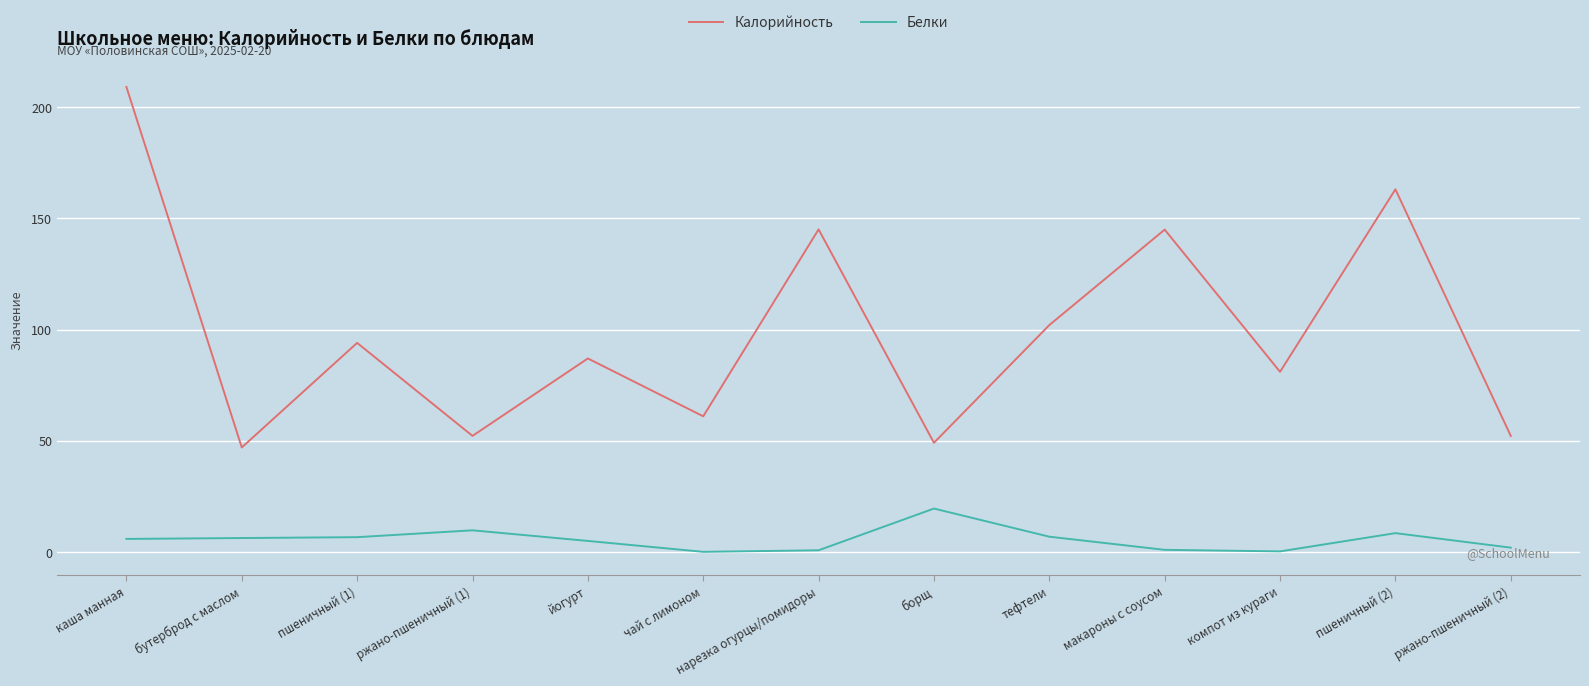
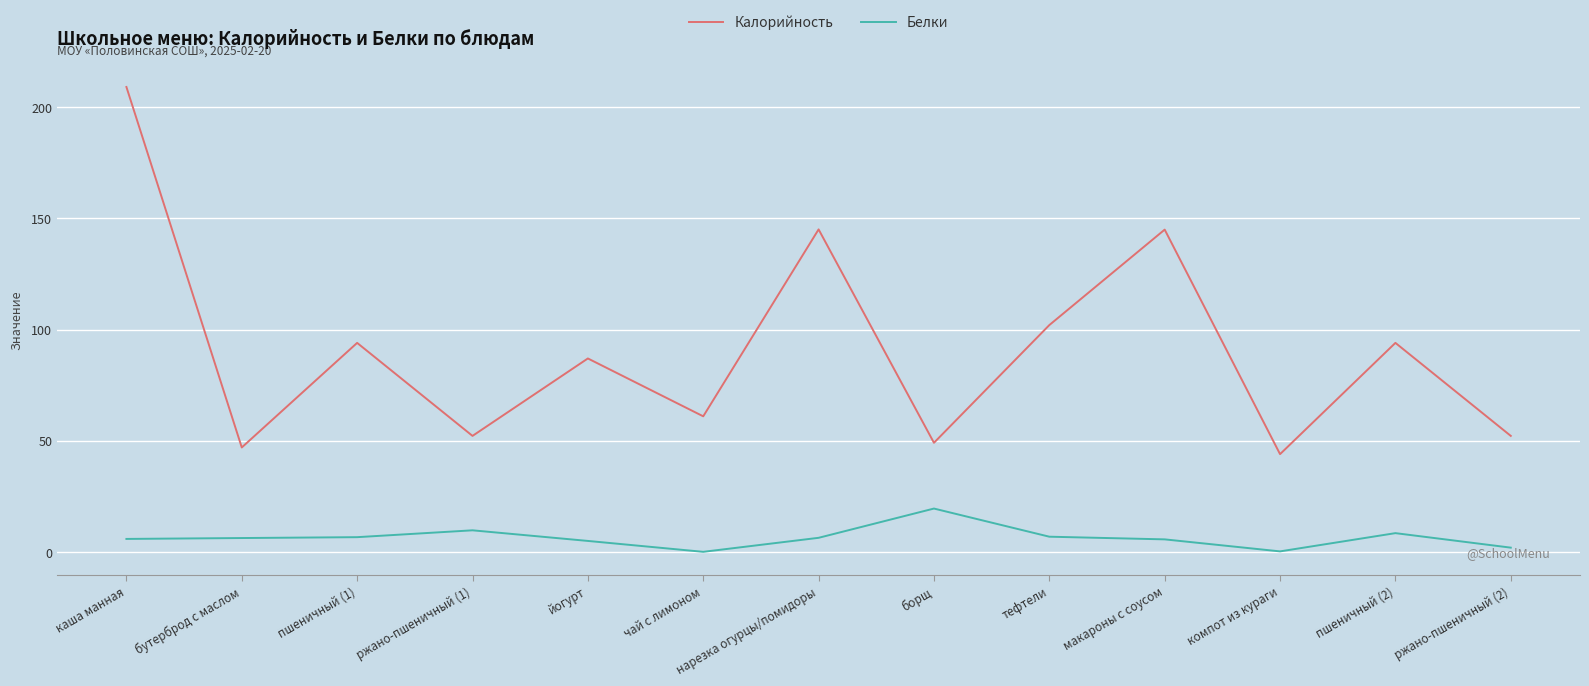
Белки, нарезка огурцы/помидоры: 1 -> 6
Белки, макароны с соусом: 1 -> 6
Калорийность, компот из кураги: 81 -> 44
Калорийность, пшеничный (2): 163 -> 94
